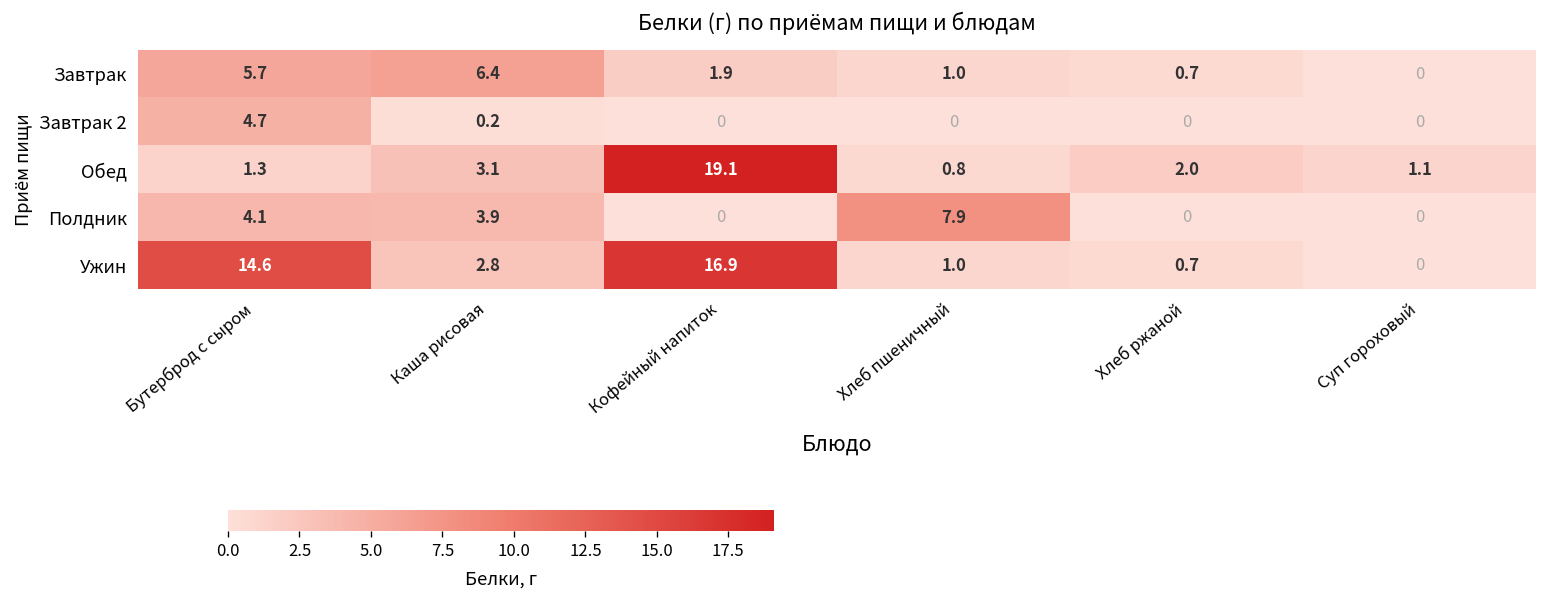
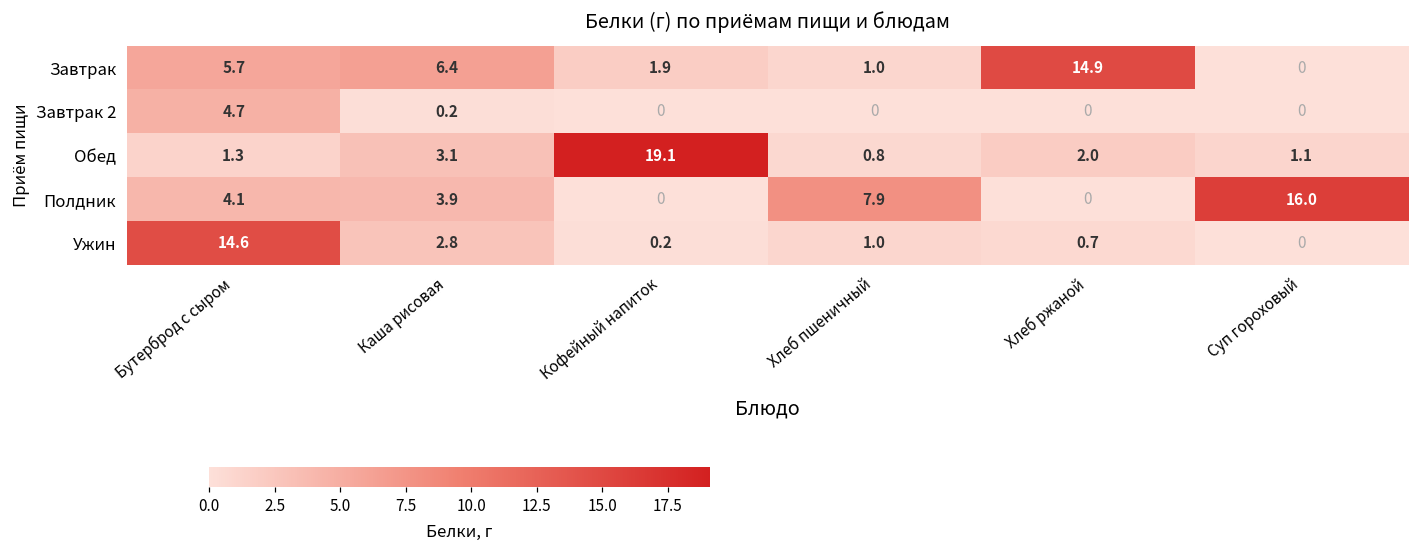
Завтрак, Хлеб ржаной: 0.7 -> 14.9
Полдник, Суп гороховый: 0 -> 16.0
Ужин, Кофейный напиток: 16.9 -> 0.2
